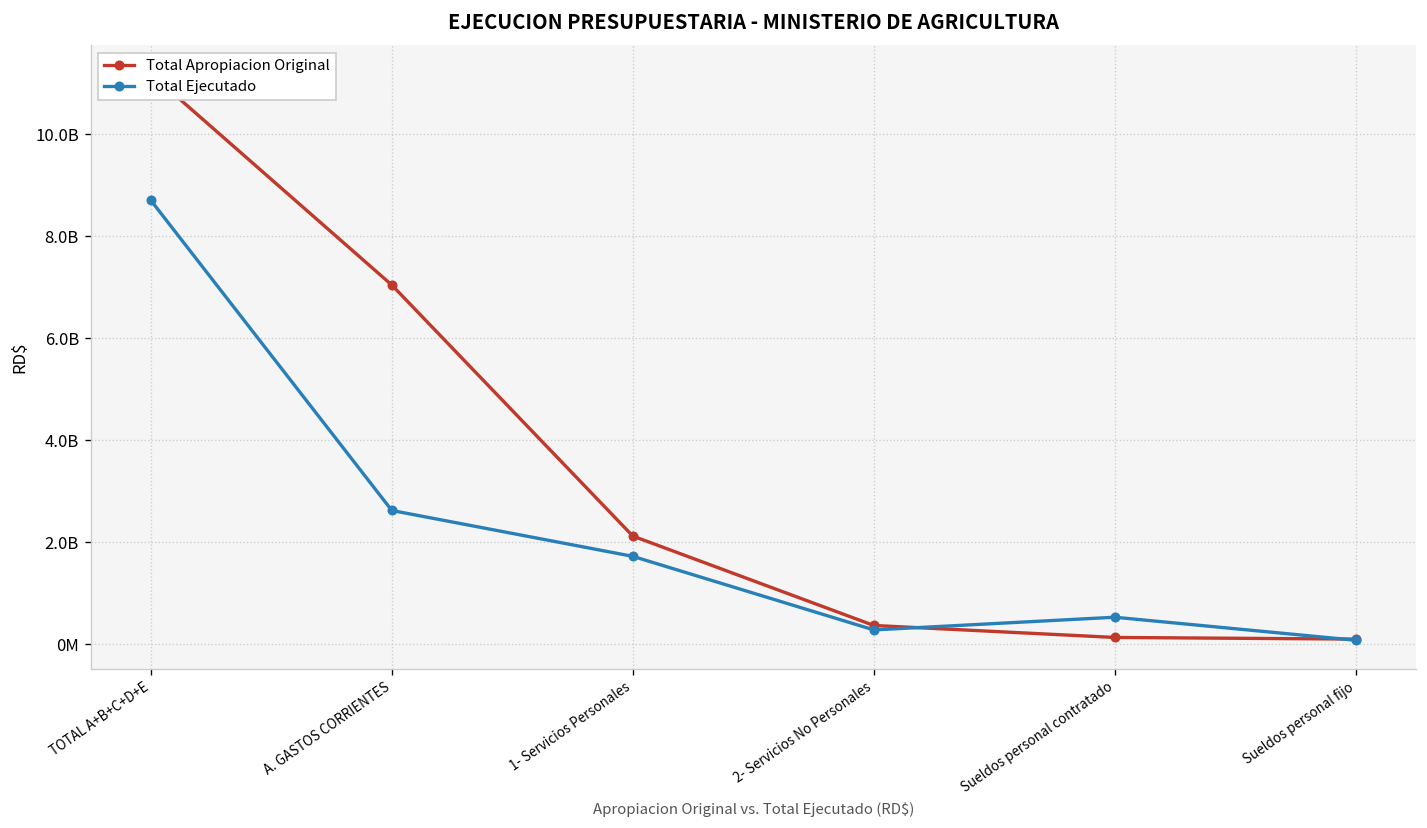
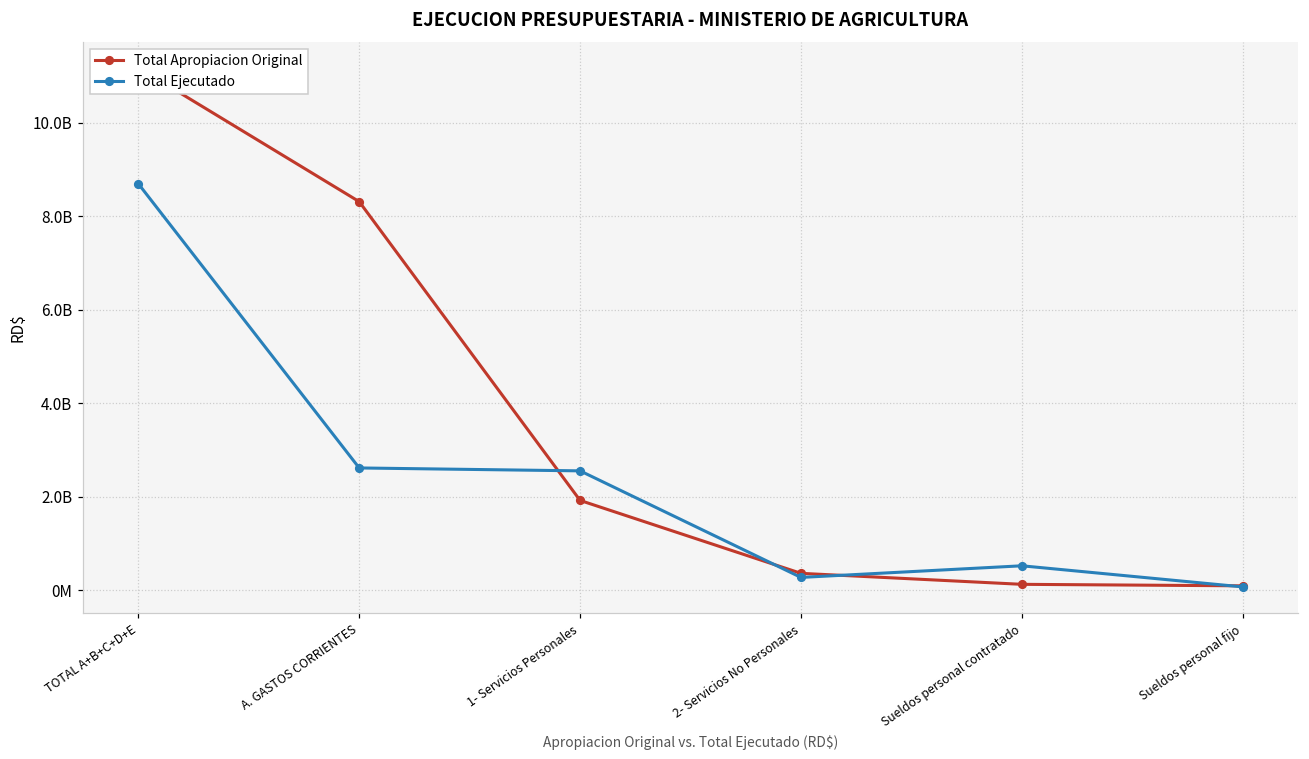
Total Apropiacion Original, A. GASTOS CORRIENTES: 7000000000 -> 8300000000
Total Apropiacion Original, 1- Servicios Personales: 2100000000 -> 1900000000
Total Ejecutado, 1- Servicios Personales: 1700000000 -> 2600000000
